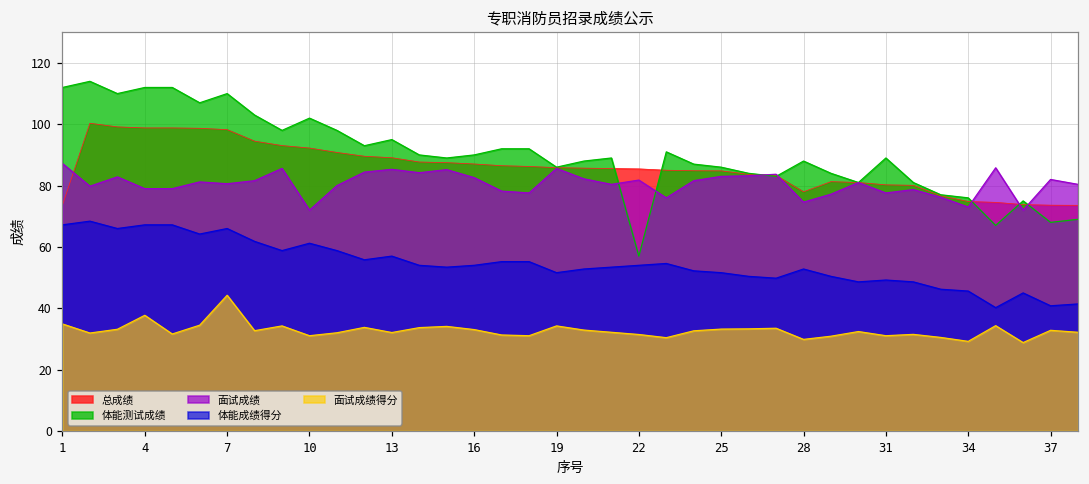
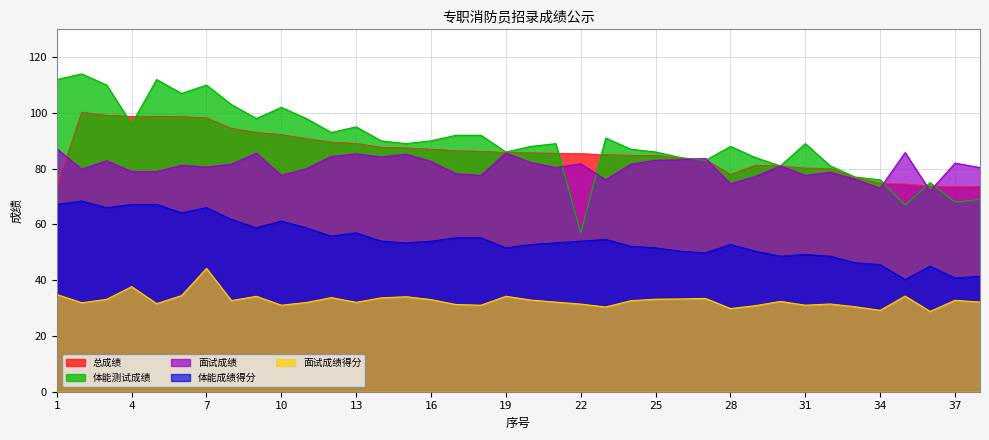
体能测试成绩, 4: 112 -> 96
面试成绩, 10: 72 -> 78
